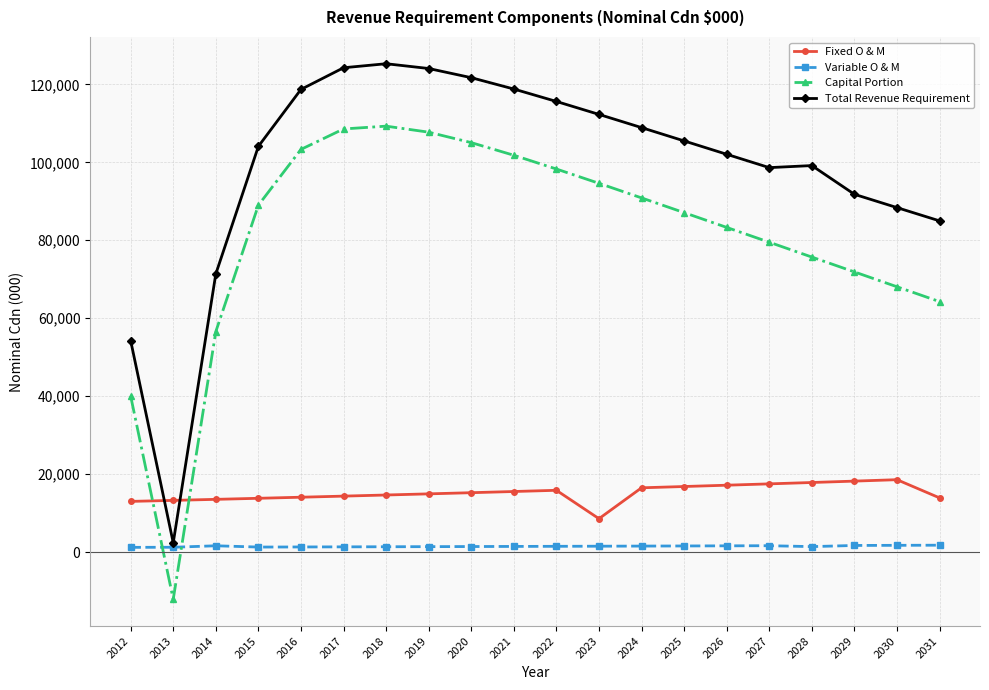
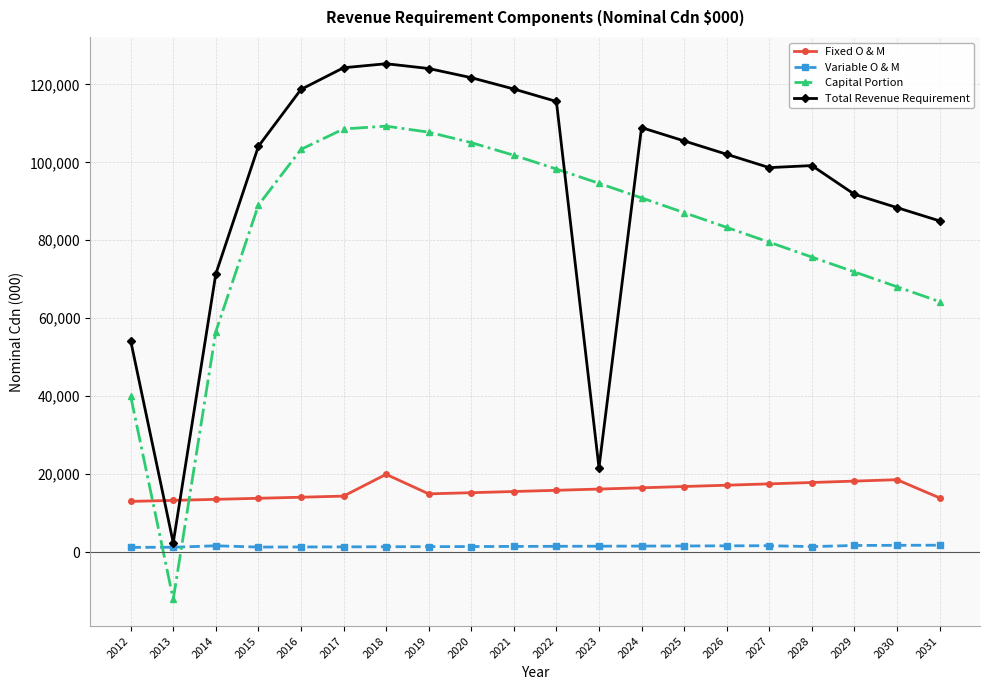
Fixed O & M, 2018: 15,000 -> 20,000
Fixed O & M, 2023: 9,000 -> 16,000
Total Revenue Requirement, 2023: 112,000 -> 22,000
